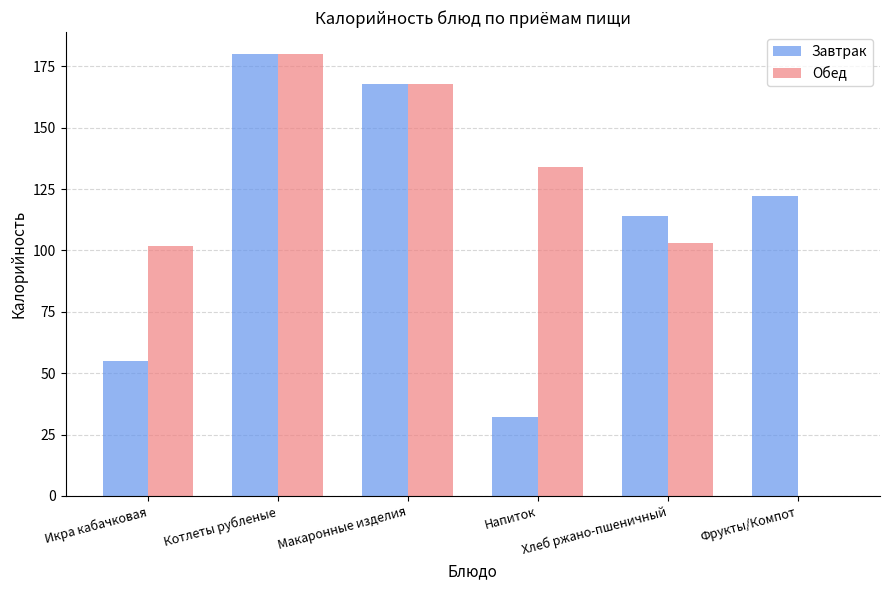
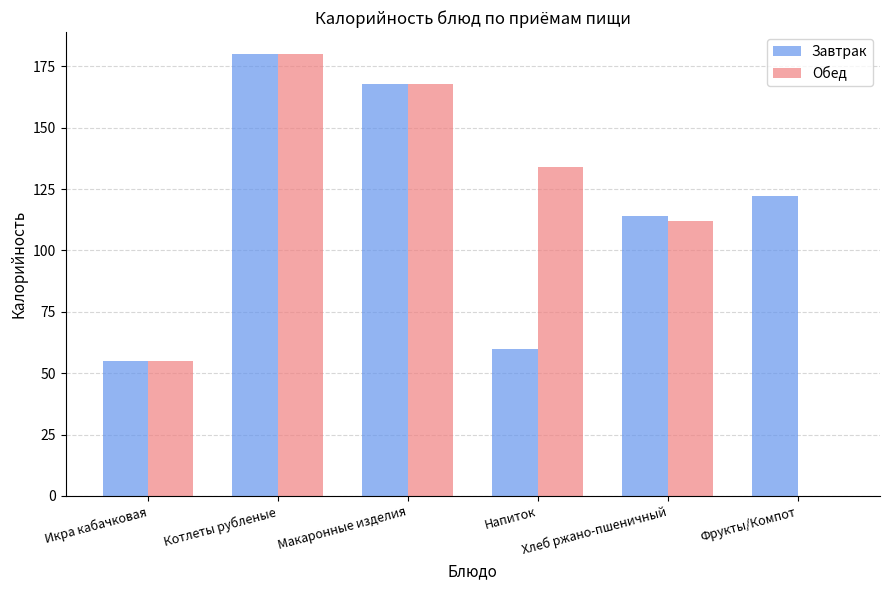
Обед, Икра кабачковая: 102 -> 55
Завтрак, Напиток: 32 -> 60
Обед, Хлеб ржано-пшеничный: 103 -> 112
